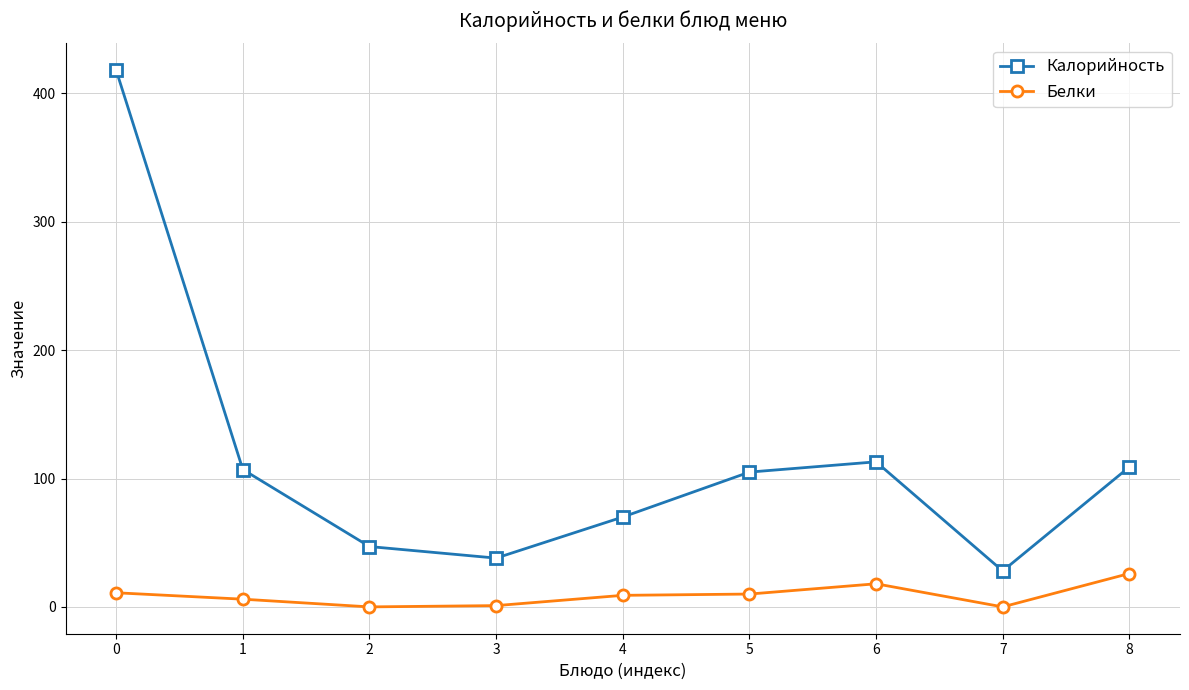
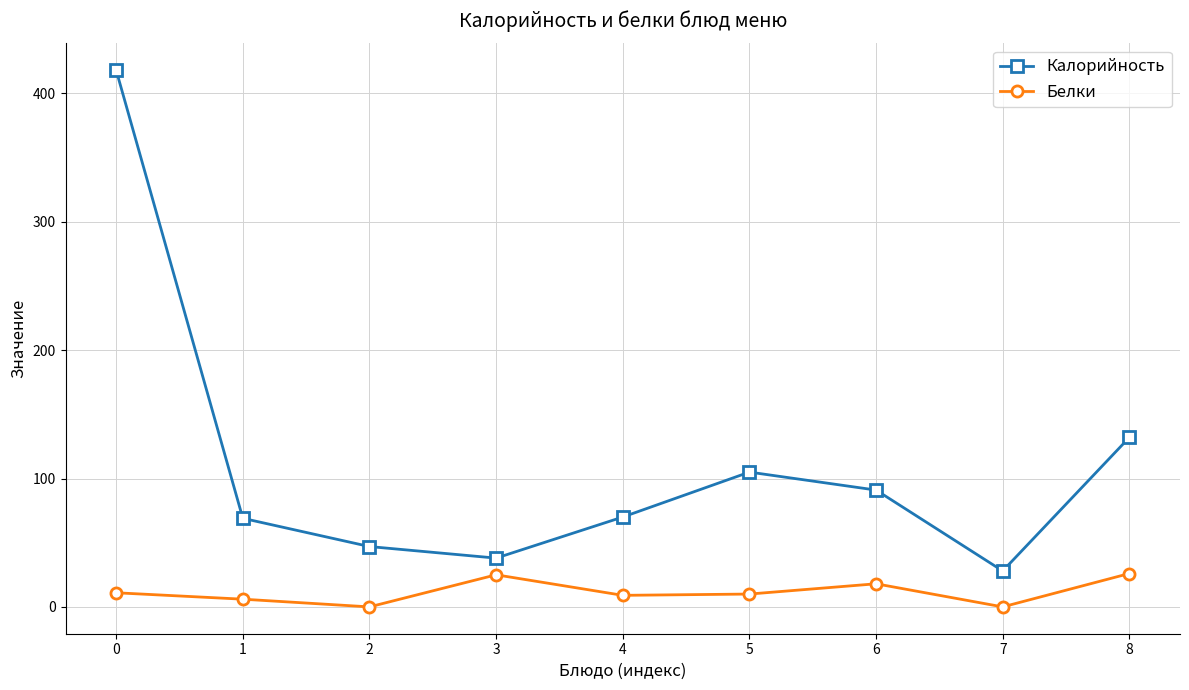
Калорийность, 1: 107 -> 69
Белки, 3: 1 -> 25
Калорийность, 6: 113 -> 91
Калорийность, 8: 109 -> 132
